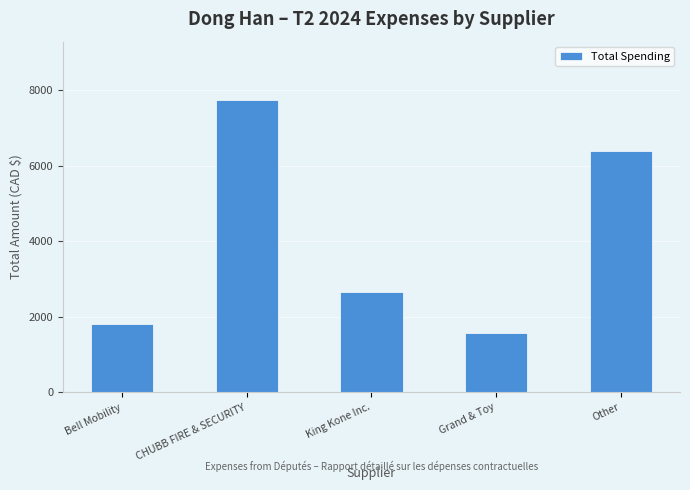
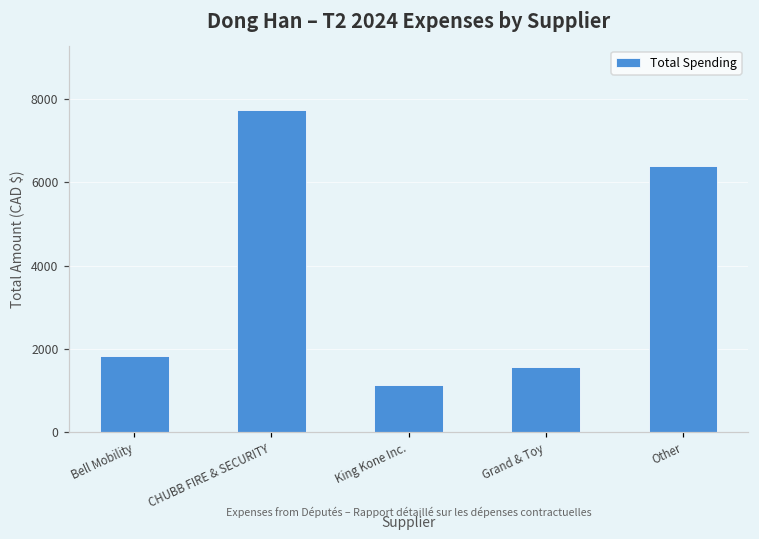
King Kone Inc.: 2700 -> 1100
